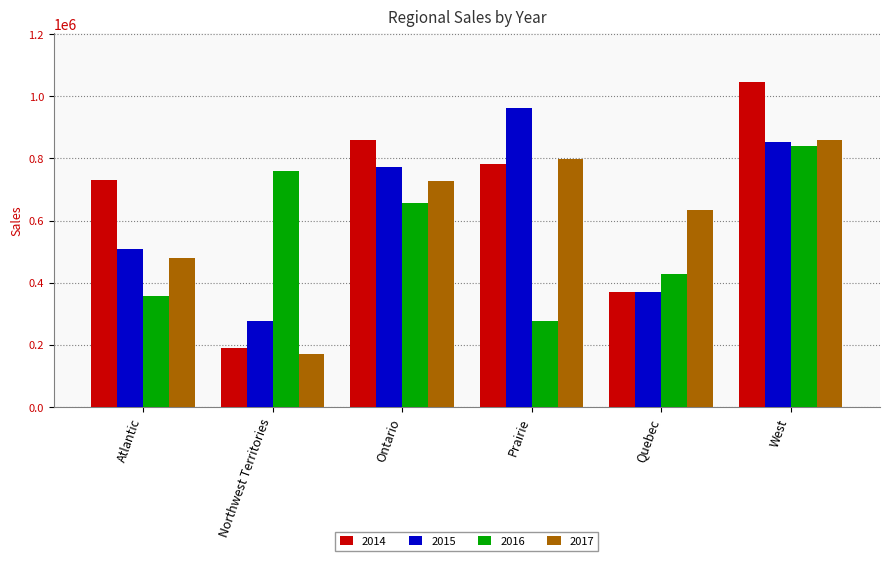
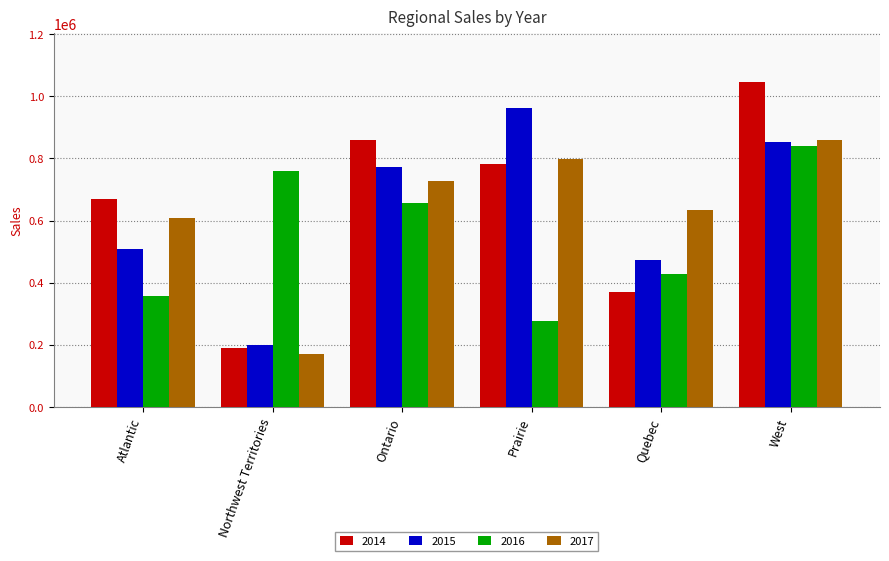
2014, Atlantic: 730000 -> 670000
2017, Atlantic: 480000 -> 610000
2015, Northwest Territories: 280000 -> 200000
2015, Quebec: 370000 -> 470000
